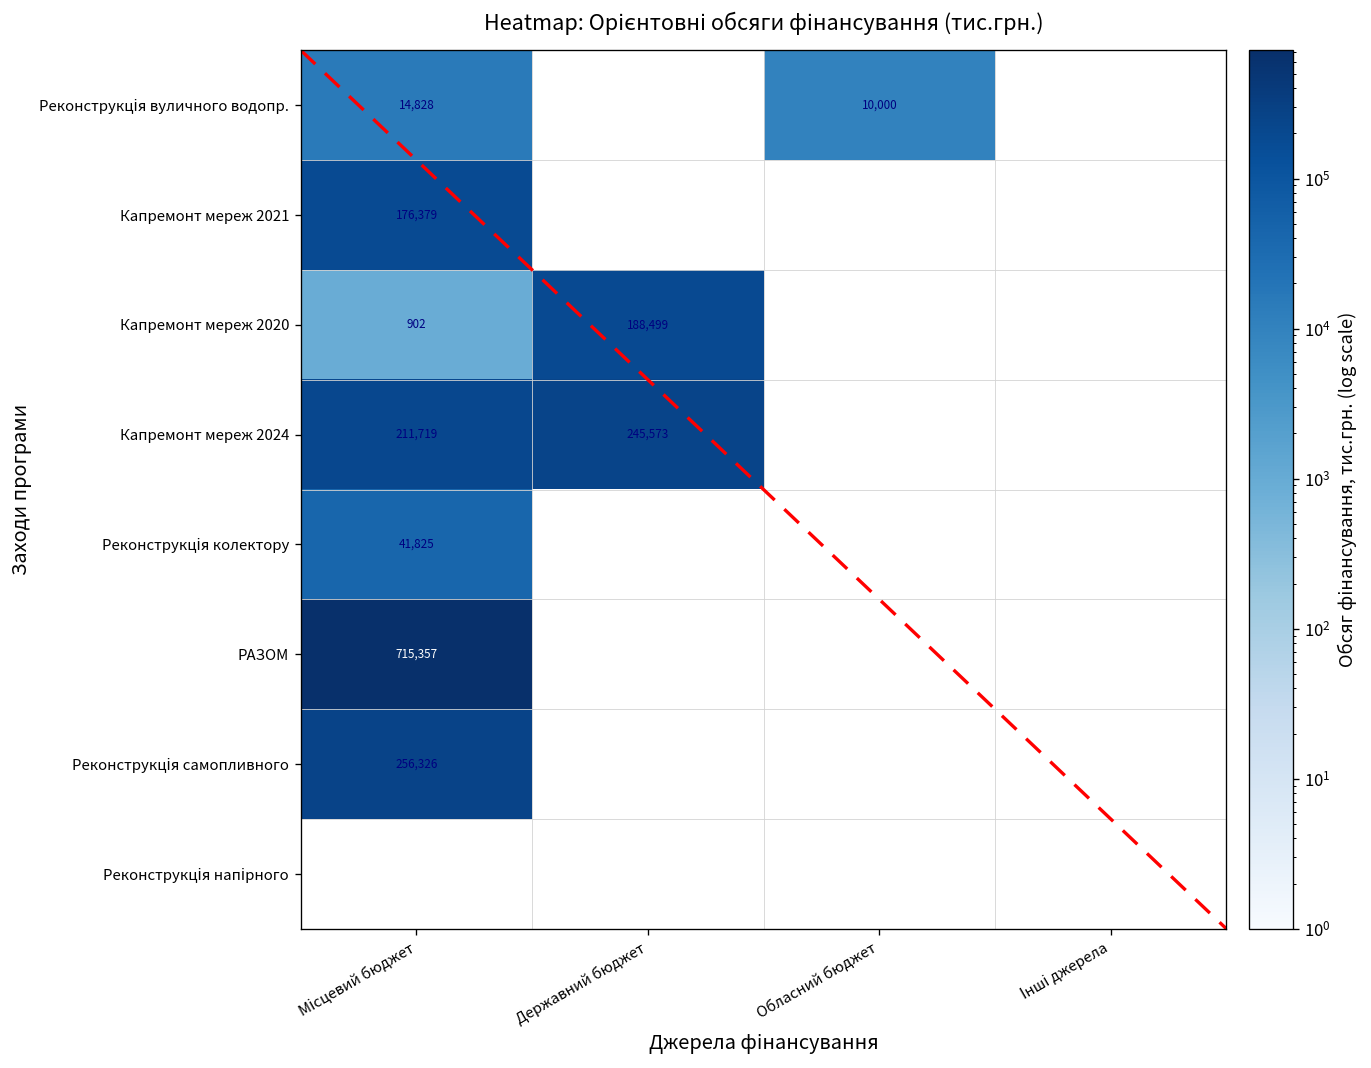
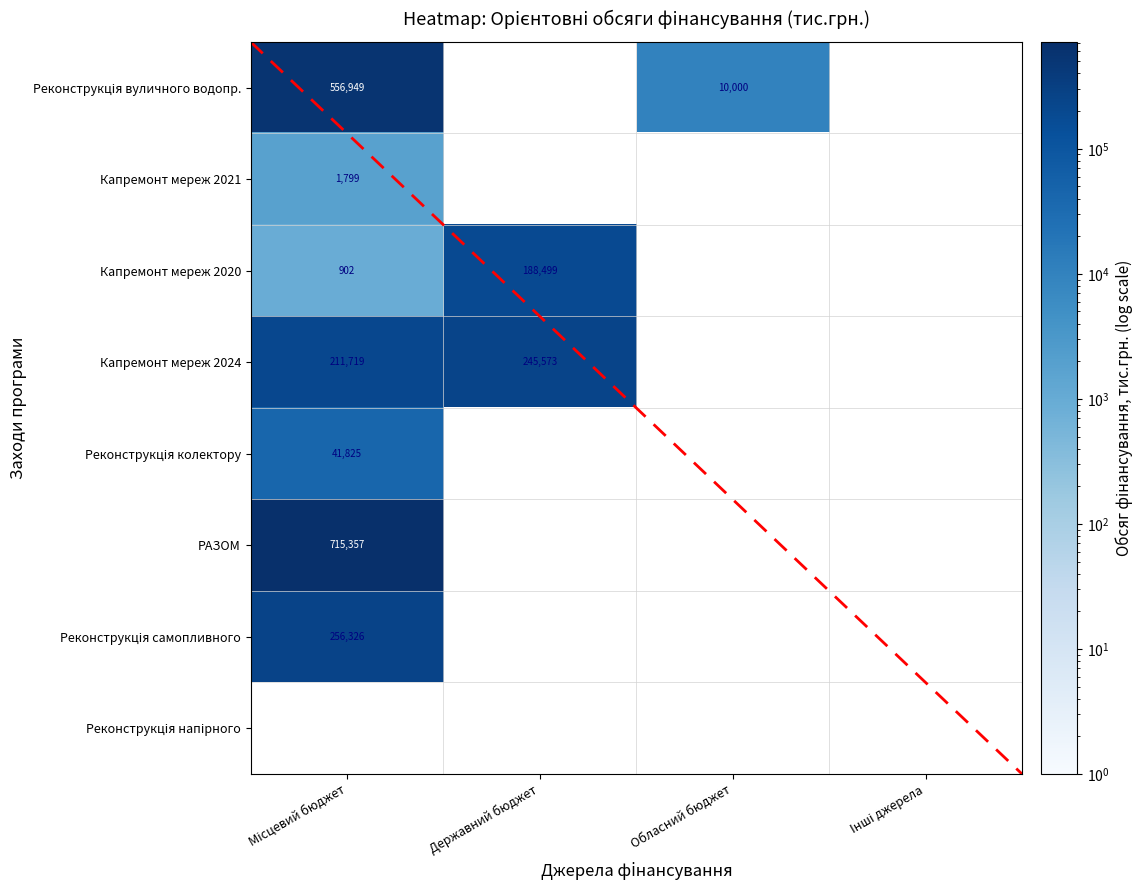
Реконструкція вуличного водопр., Місцевий бюджет: 14,828 -> 556,949
Капремонт мереж 2021, Місцевий бюджет: 176,379 -> 1,799
